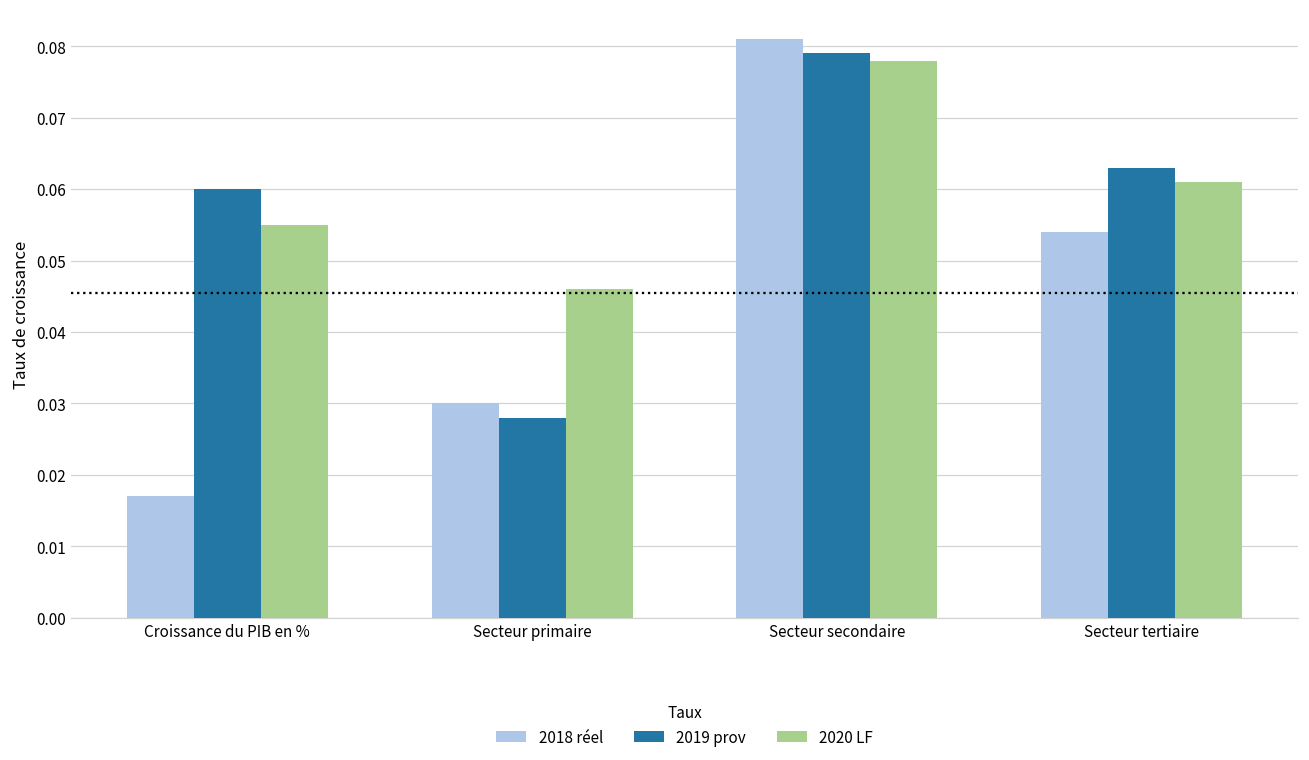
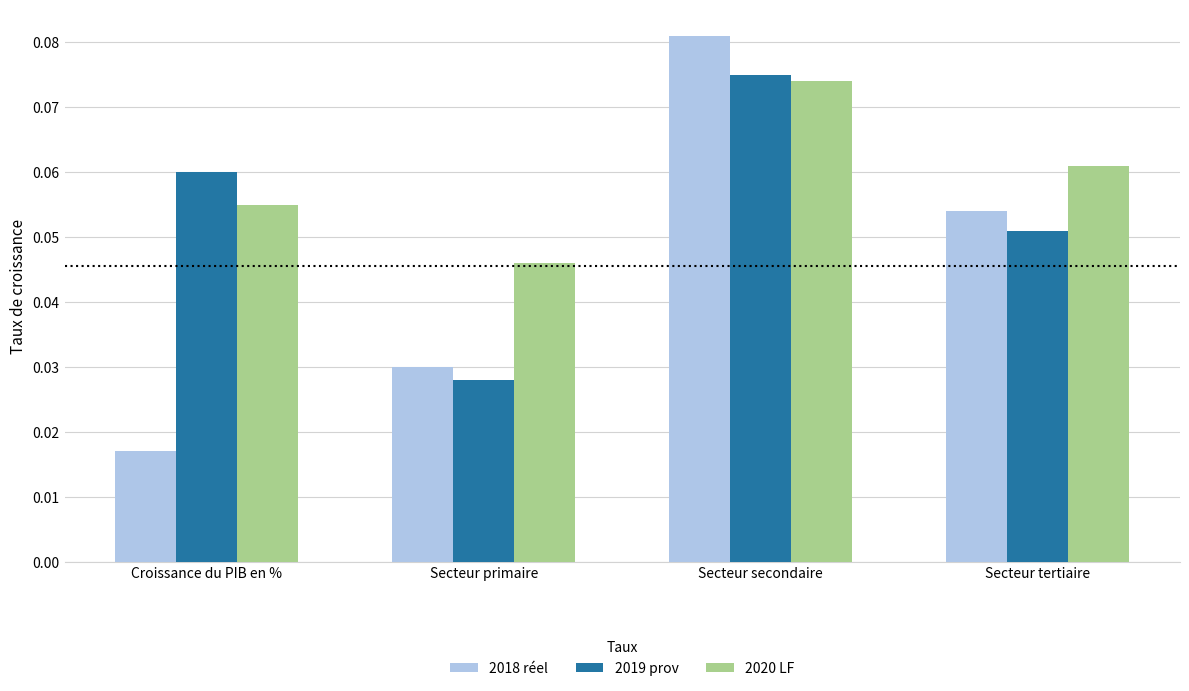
2019 prov, Secteur secondaire: 0.079 -> 0.075
2020 LF, Secteur secondaire: 0.078 -> 0.074
2019 prov, Secteur tertiaire: 0.063 -> 0.051
